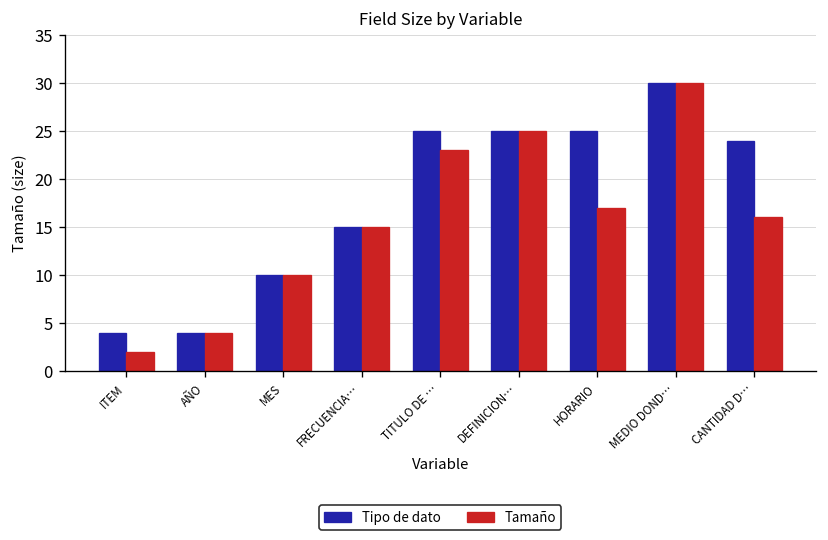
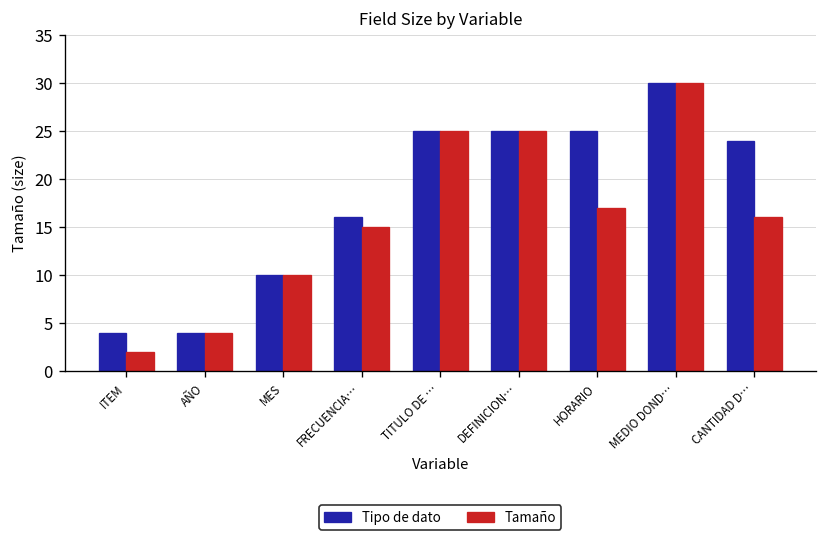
Tipo de dato, FRECUENCIA…: 15 -> 16
Tamaño, TITULO DE …: 23 -> 25
